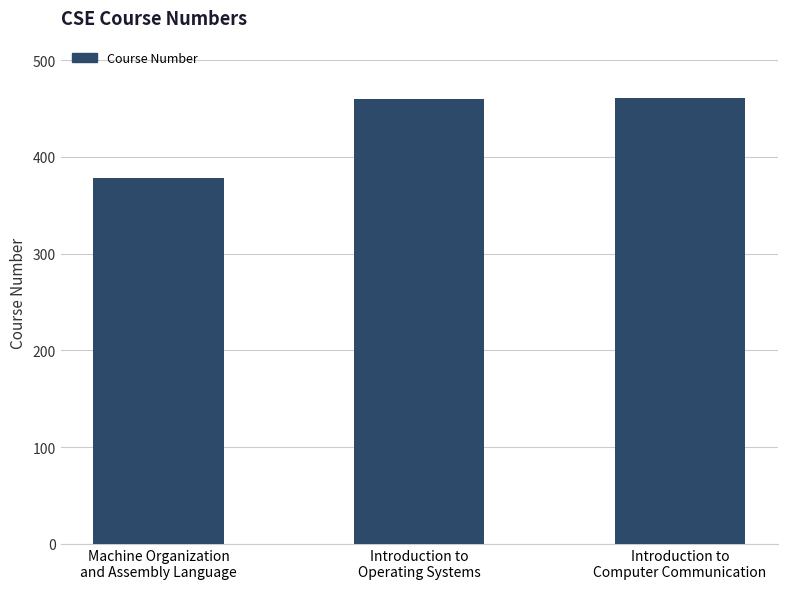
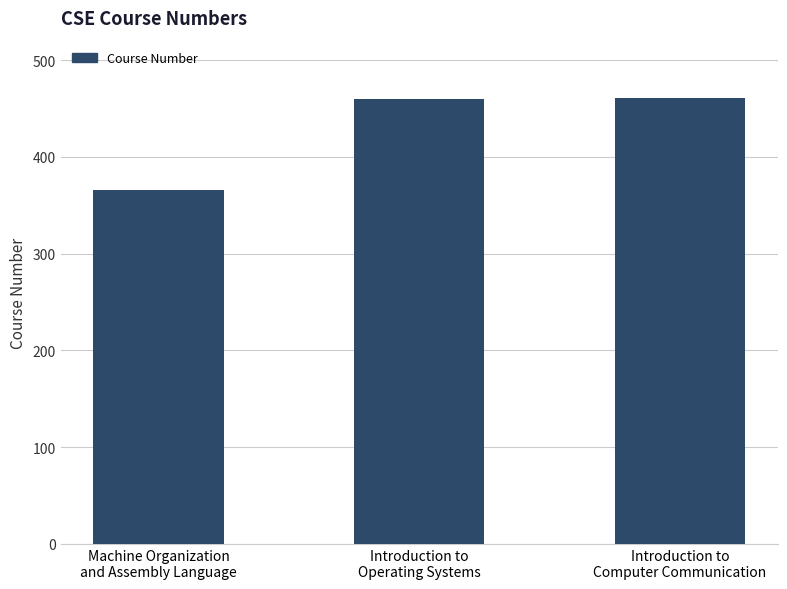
Machine Organization and Assembly Language: 380 -> 370
